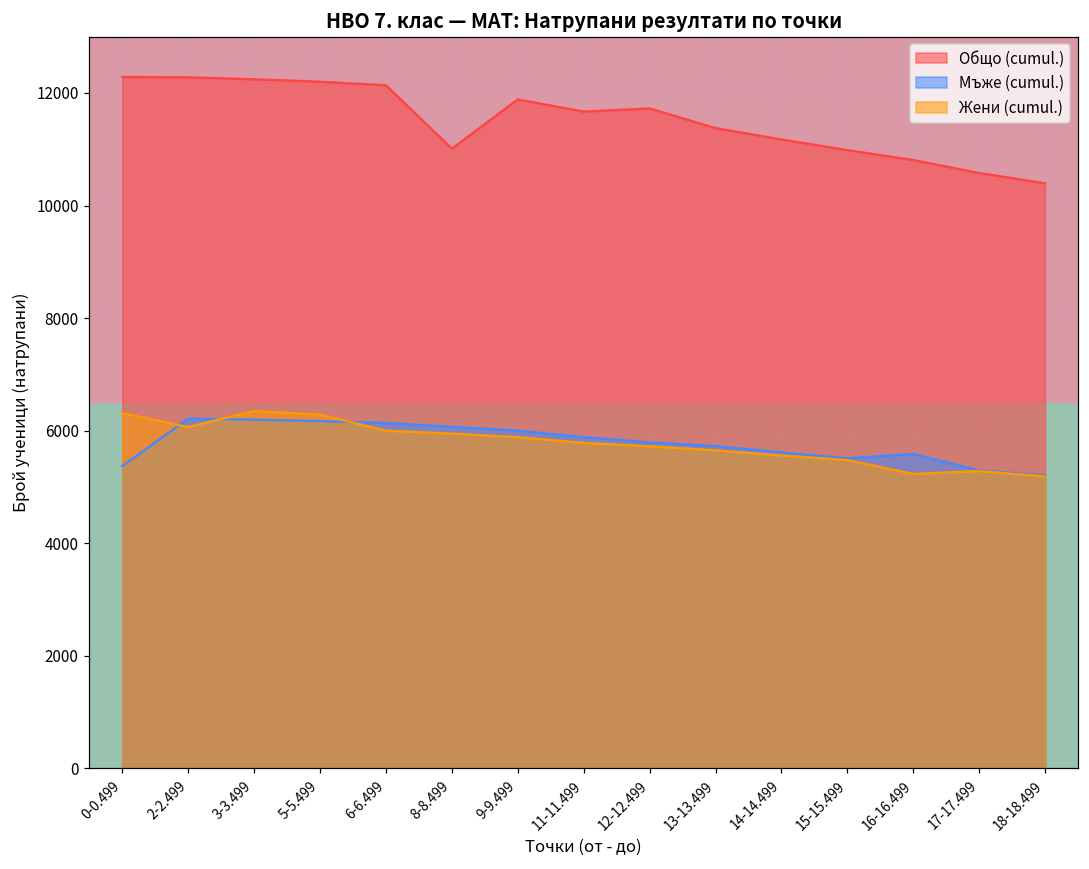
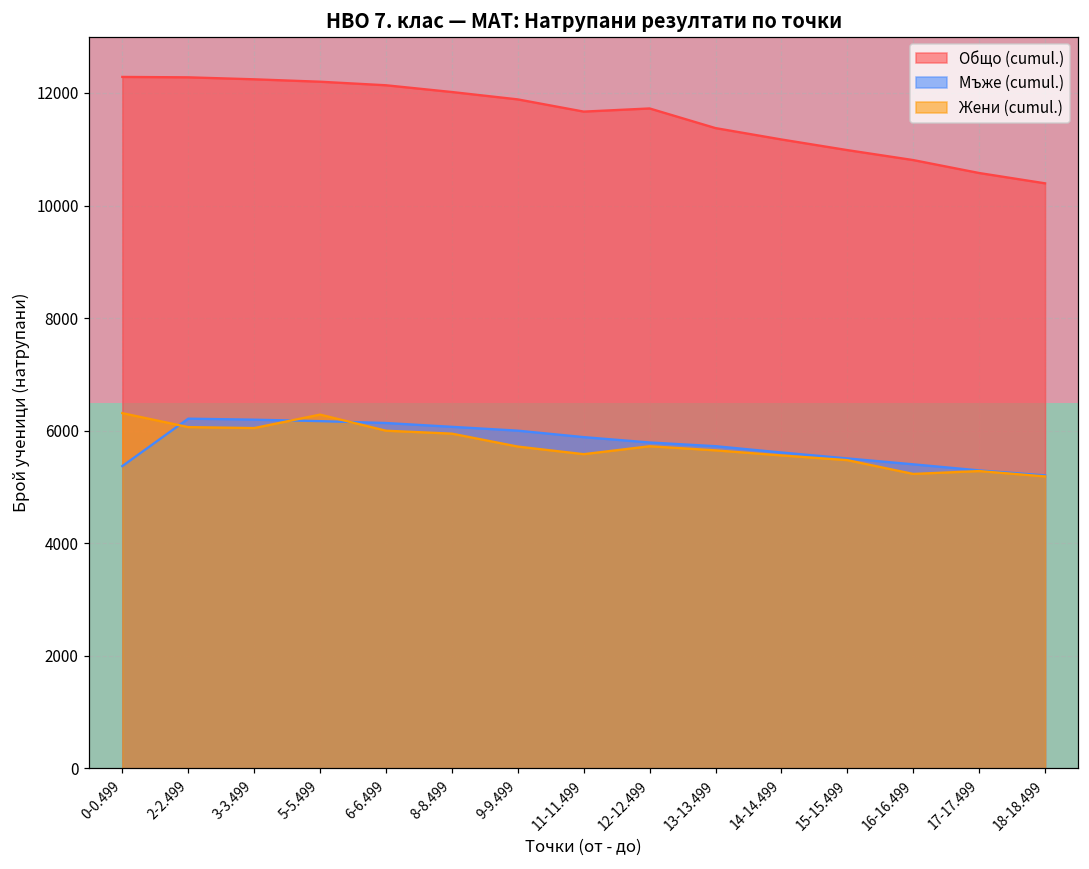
Жени (cumul.), 3-3.499: 6300 -> 6000
Общо (cumul.), 8-8.499: 11000 -> 12000
Жени (cumul.), 9-9.499: 5900 -> 5700
Жени (cumul.), 11-11.499: 5800 -> 5600
Мъже (cumul.), 16-16.499: 5600 -> 5400
